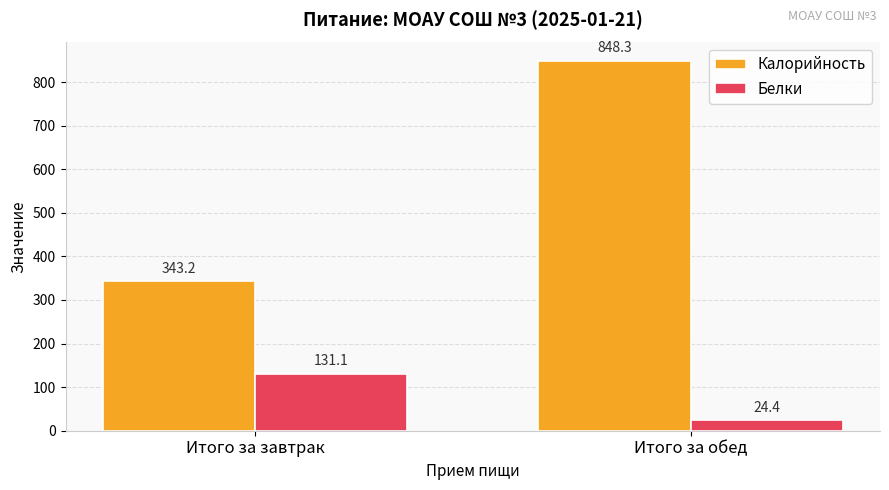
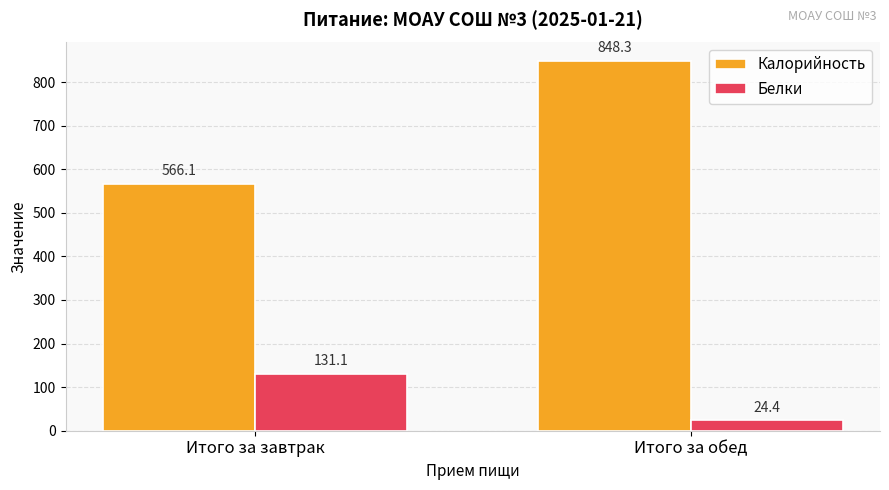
Калорийность, Итого за завтрак: 343.2 -> 566.1
